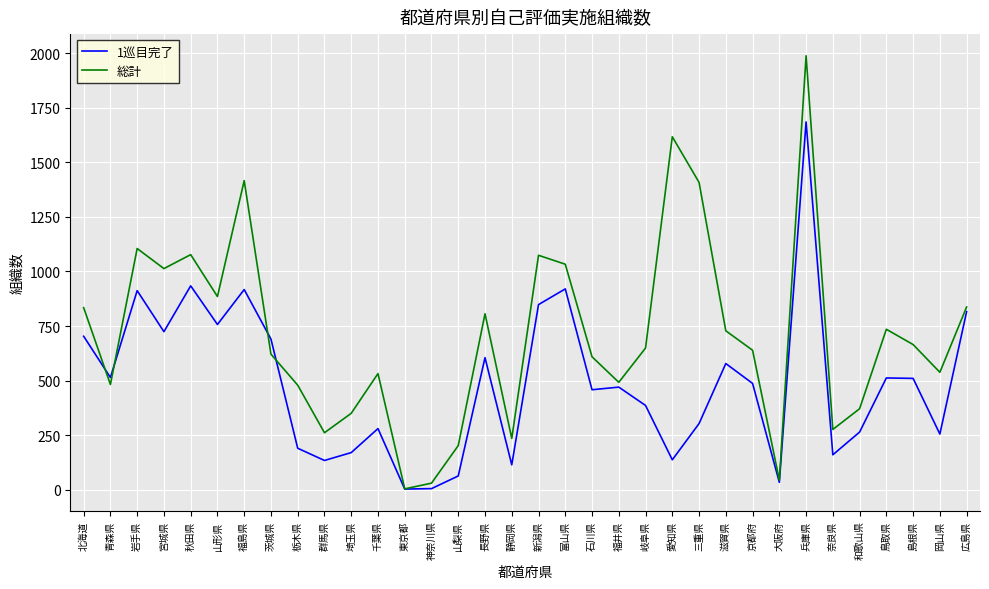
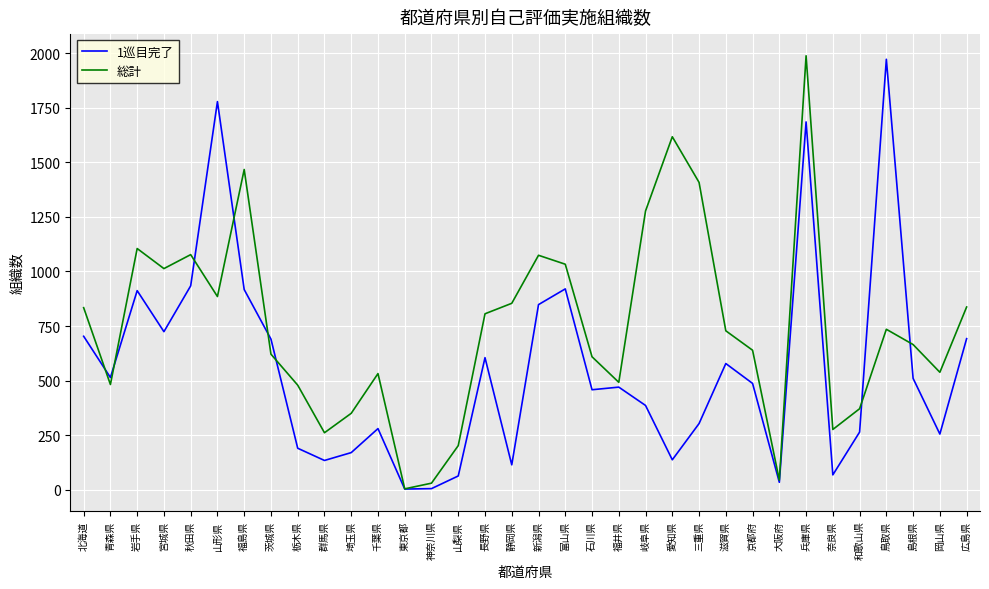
1巡目完了, 山形県: 760 -> 1780
総計, 福島県: 1420 -> 1470
総計, 静岡県: 240 -> 850
総計, 岐阜県: 650 -> 1280
1巡目完了, 奈良県: 160 -> 70
1巡目完了, 鳥取県: 510 -> 1970
1巡目完了, 広島県: 820 -> 690
